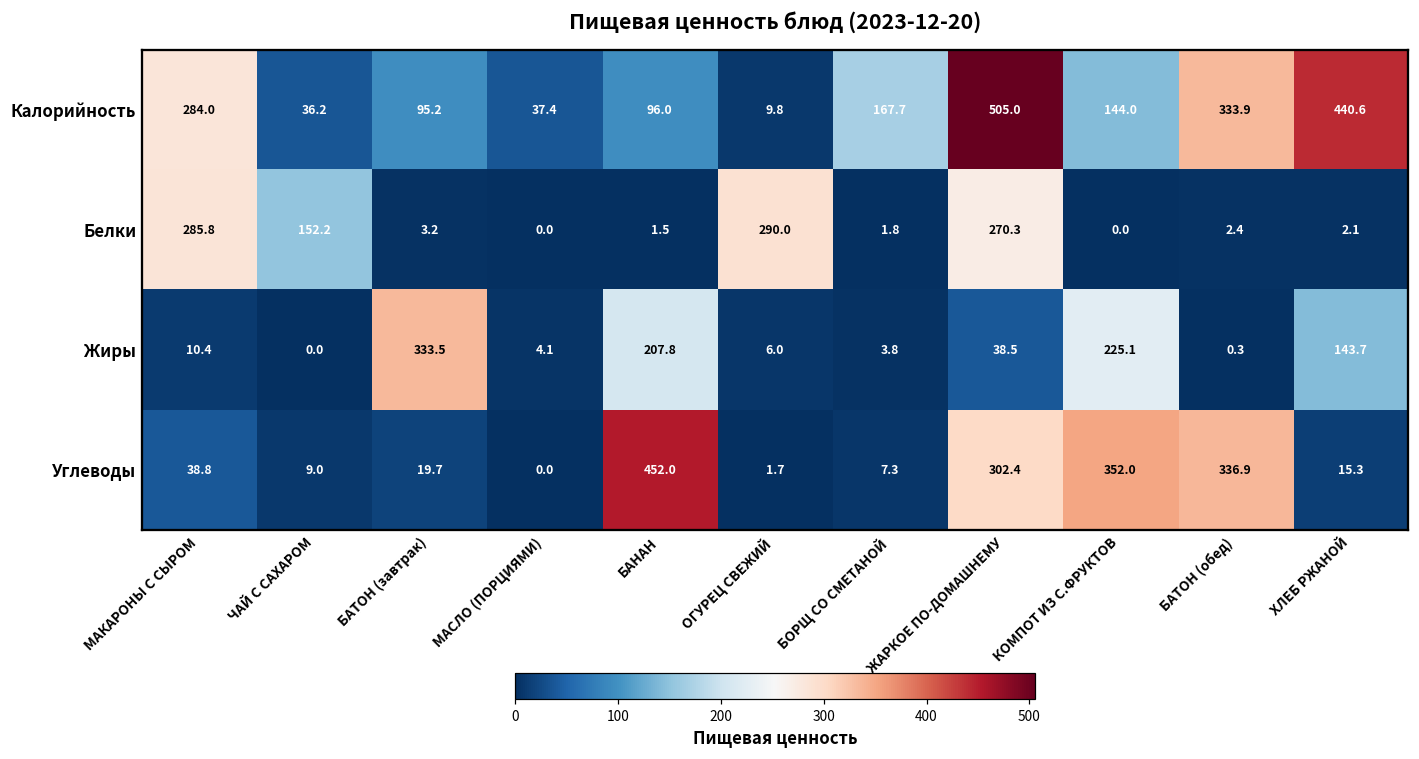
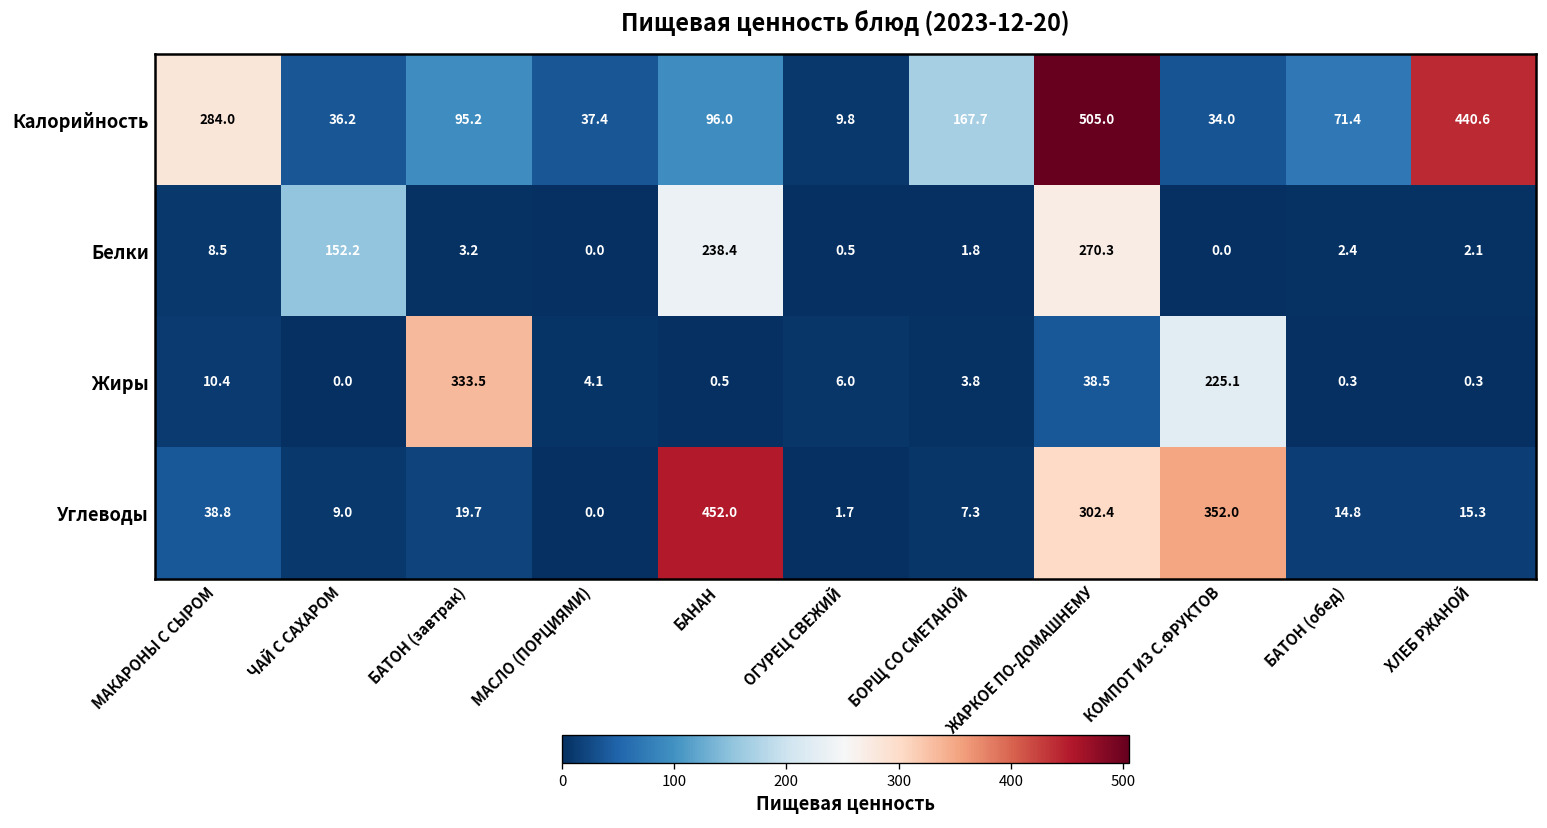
Калорийность, КОМПОТ ИЗ С.ФРУКТОВ: 144.0 -> 34.0
Калорийность, БАТОН (обед): 333.9 -> 71.4
Белки, МАКАРОНЫ С СЫРОМ: 285.8 -> 8.5
Белки, БАНАН: 1.5 -> 238.4
Белки, ОГУРЕЦ СВЕЖИЙ: 290.0 -> 0.5
Жиры, БАНАН: 207.8 -> 0.5
Жиры, ХЛЕБ РЖАНОЙ: 143.7 -> 0.3
Углеводы, БАТОН (обед): 336.9 -> 14.8
